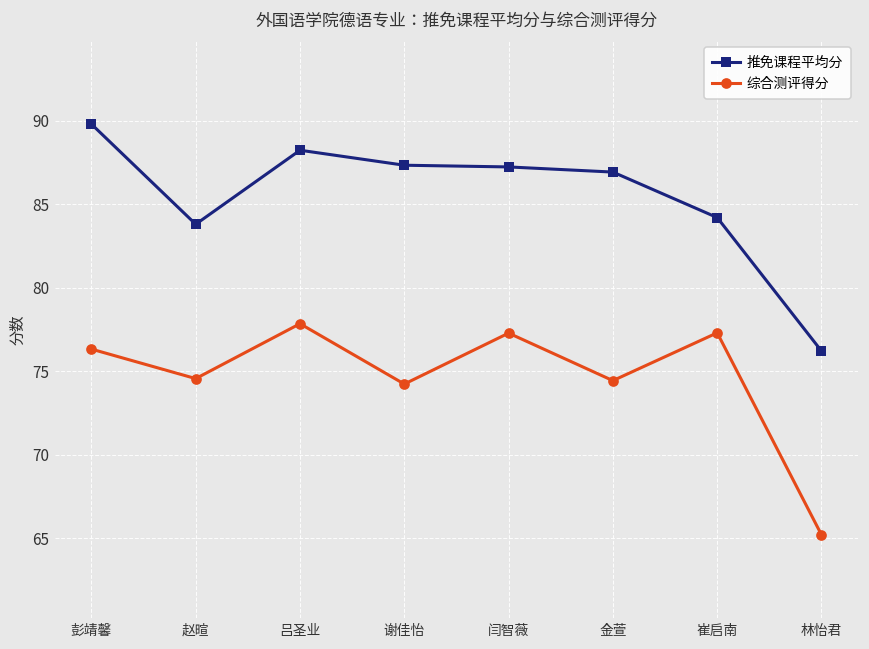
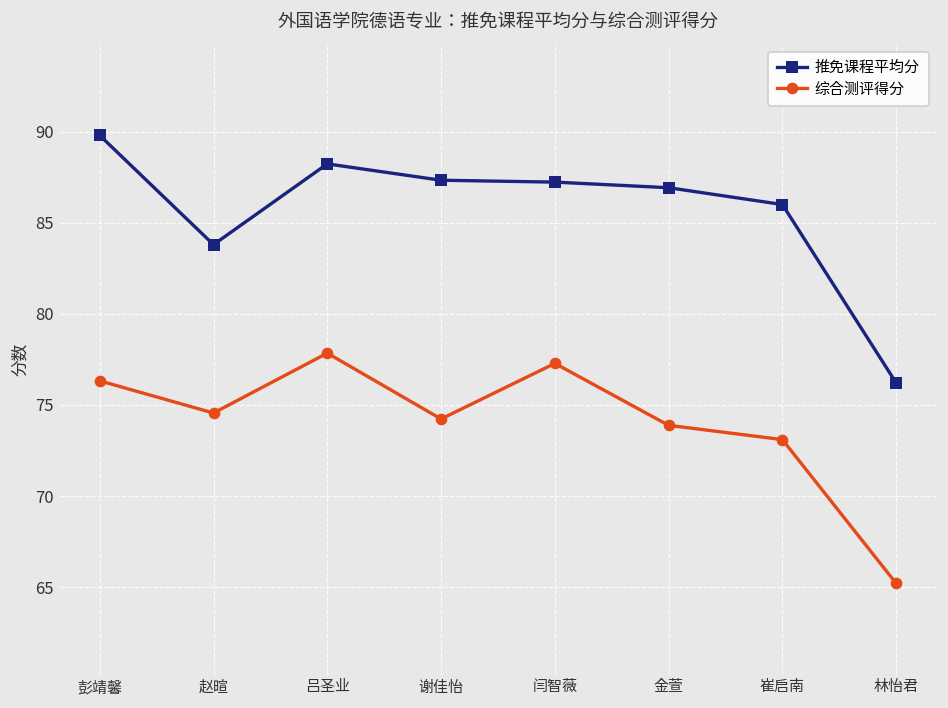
综合测评得分, 金萱: 74.4 -> 73.9
推免课程平均分, 崔启南: 84.2 -> 86.0
综合测评得分, 崔启南: 77.3 -> 73.1
